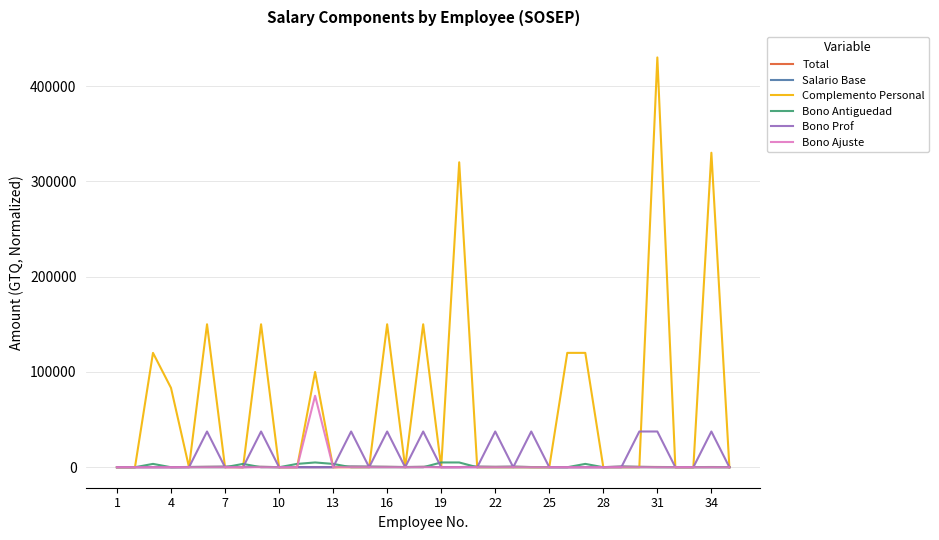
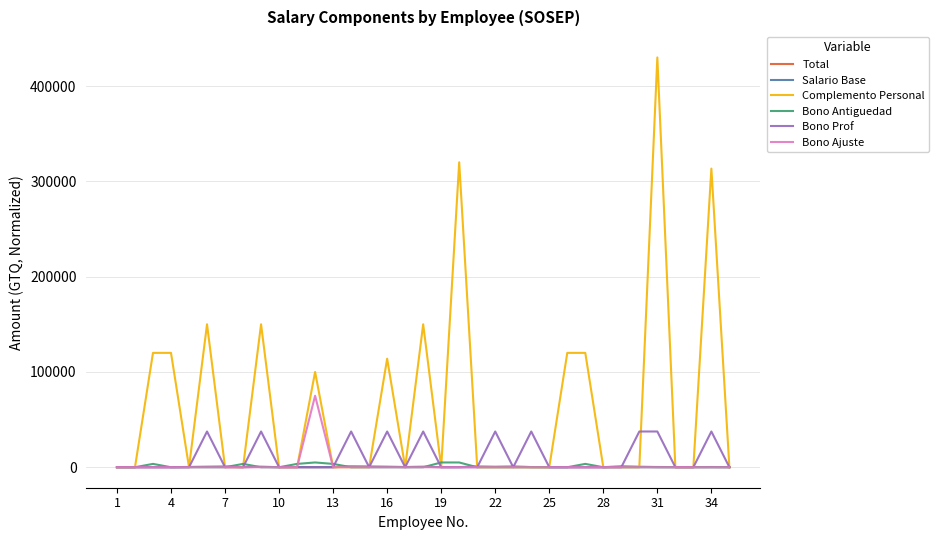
Complemento Personal, 4: 80000 -> 120000
Complemento Personal, 16: 150000 -> 110000
Complemento Personal, 34: 330000 -> 310000
